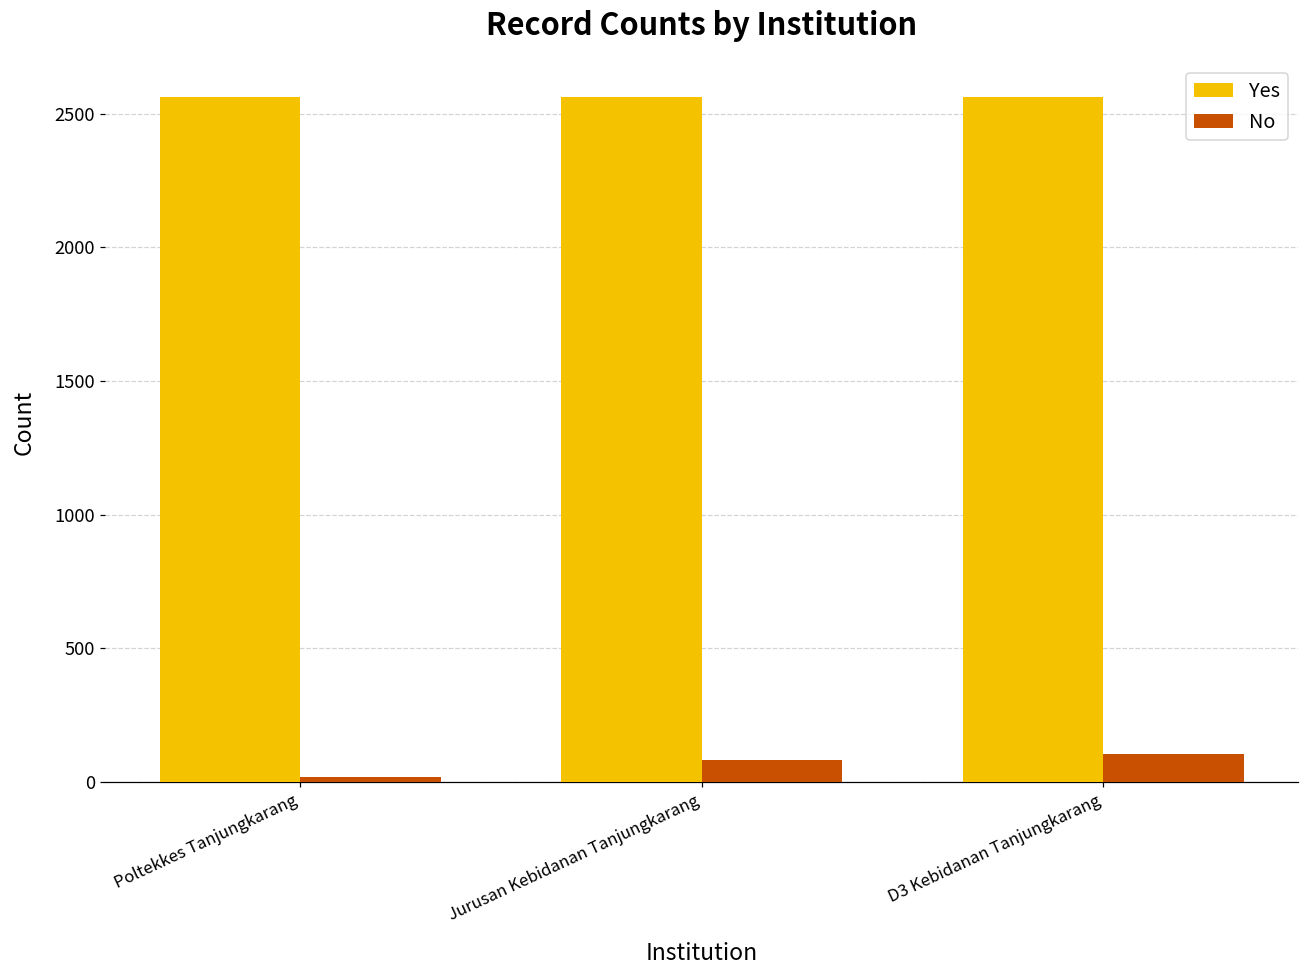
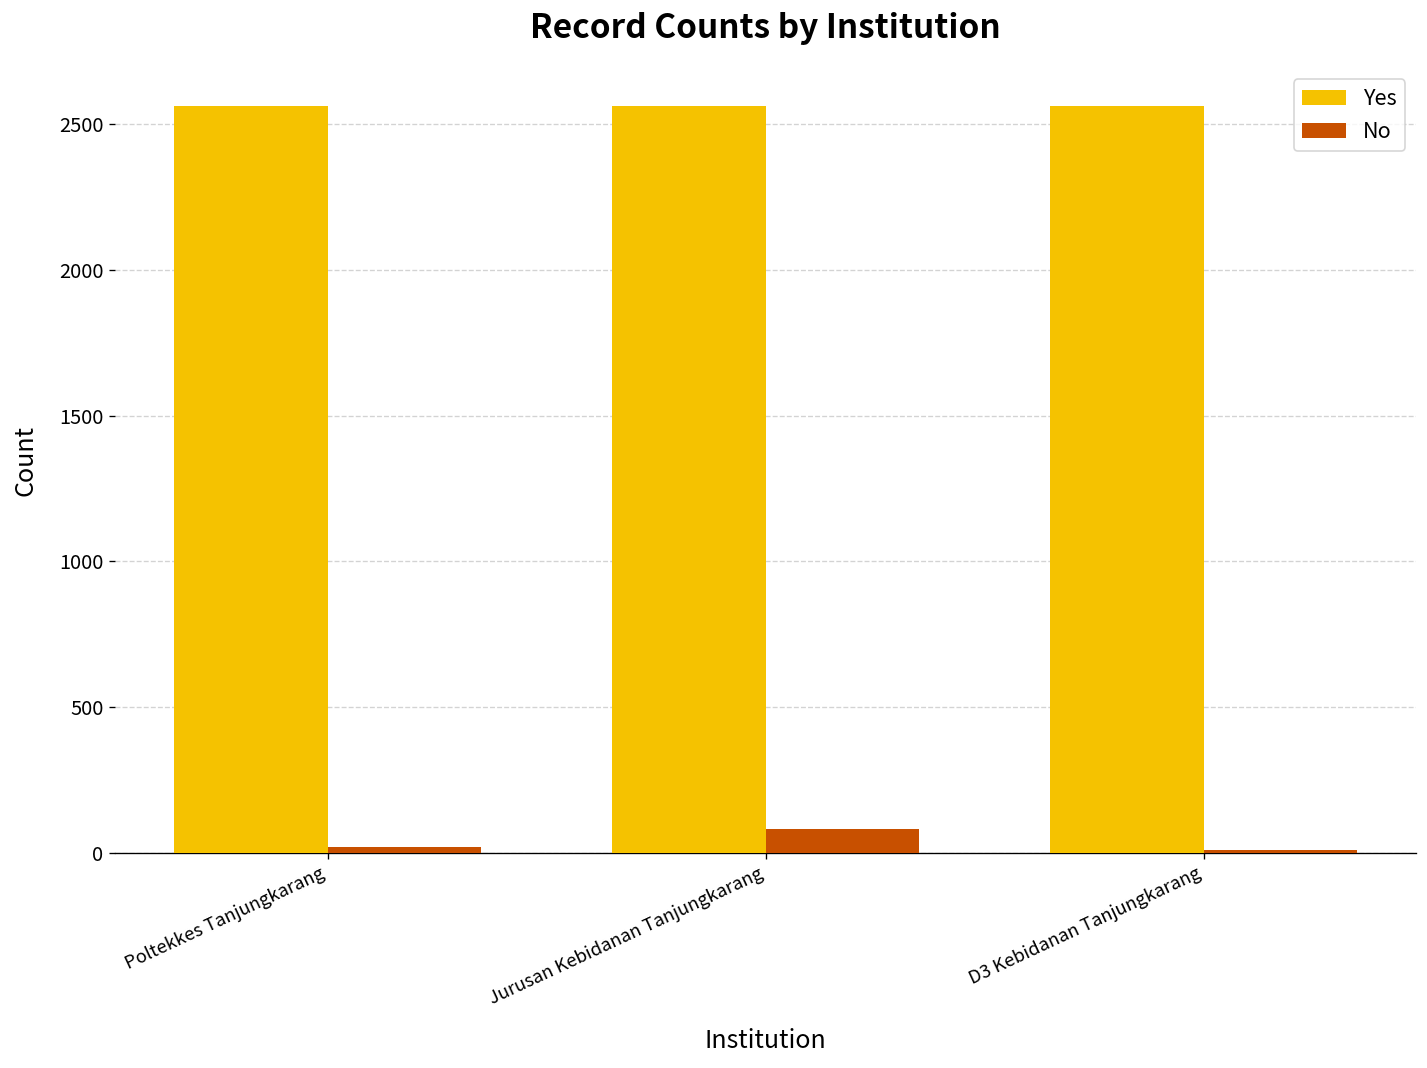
No, D3 Kebidanan Tanjungkarang: 110 -> 10
